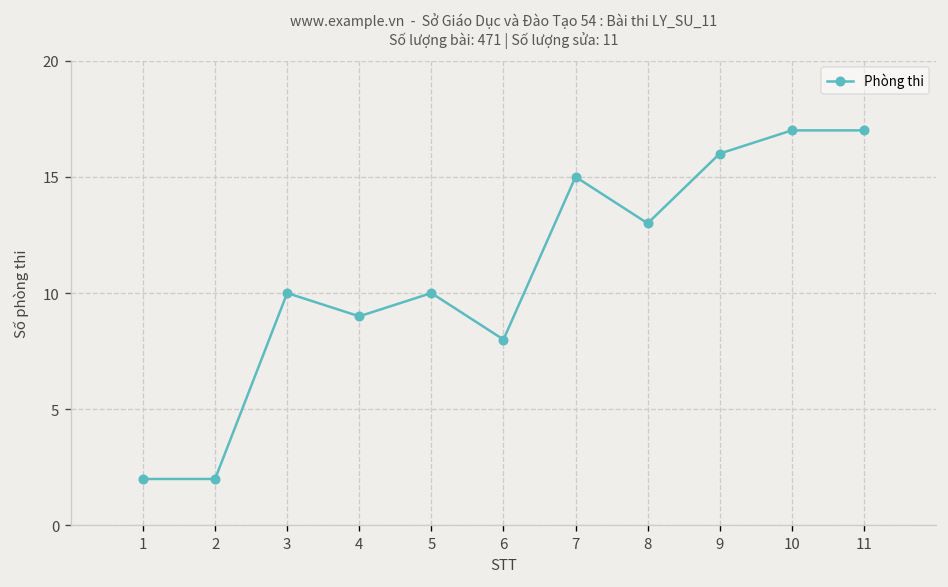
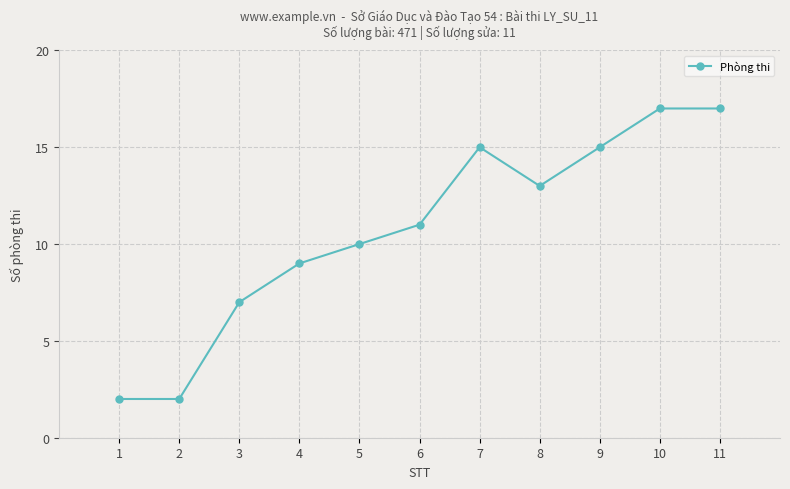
3: 10 -> 7
6: 8 -> 11
9: 16 -> 15
